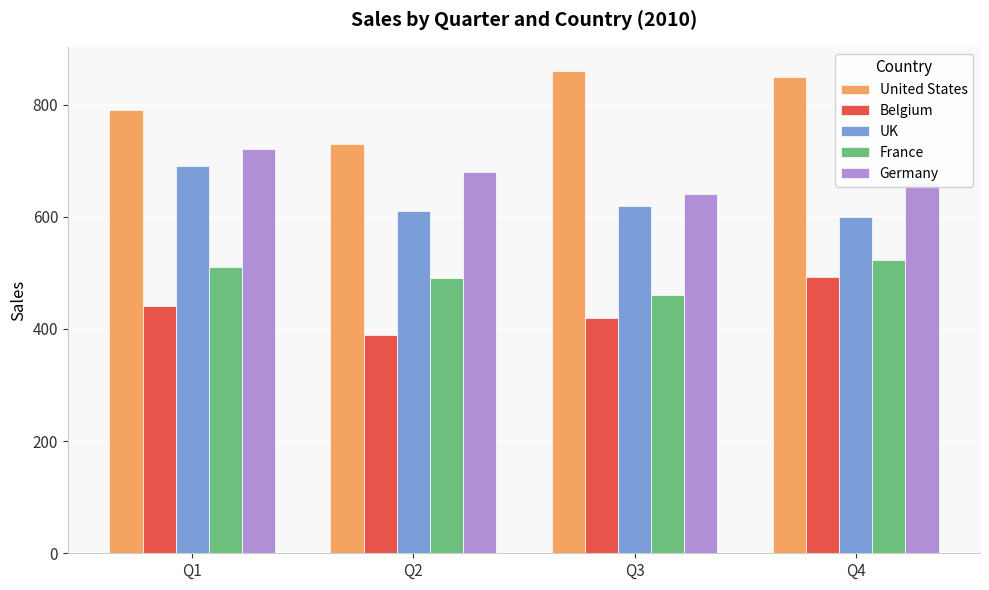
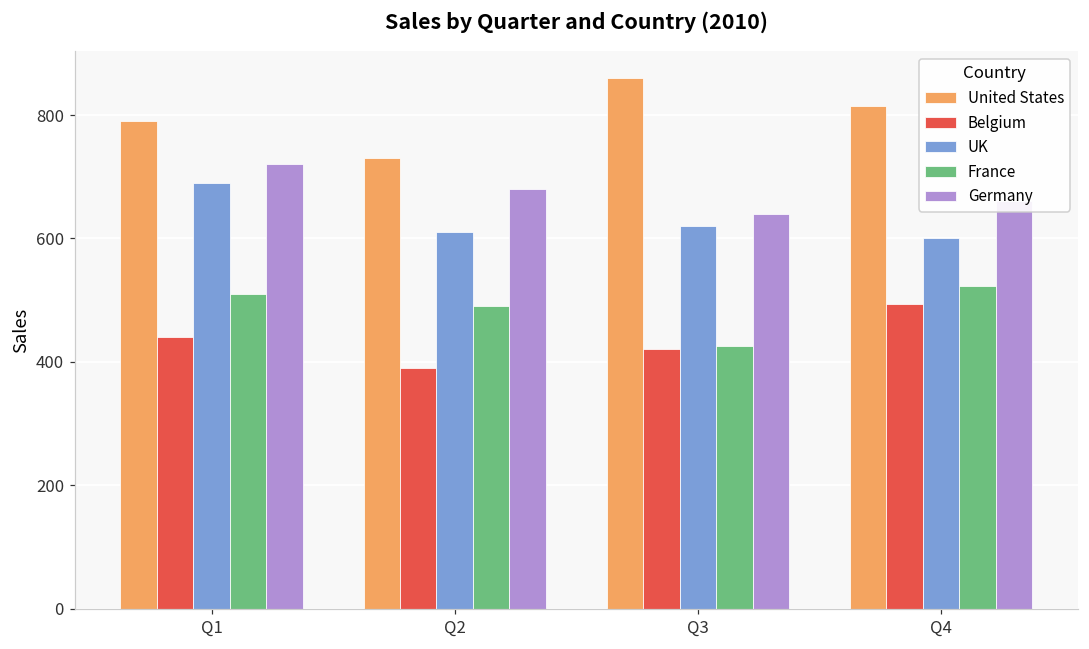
France, Q3: 460 -> 430
United States, Q4: 850 -> 820
